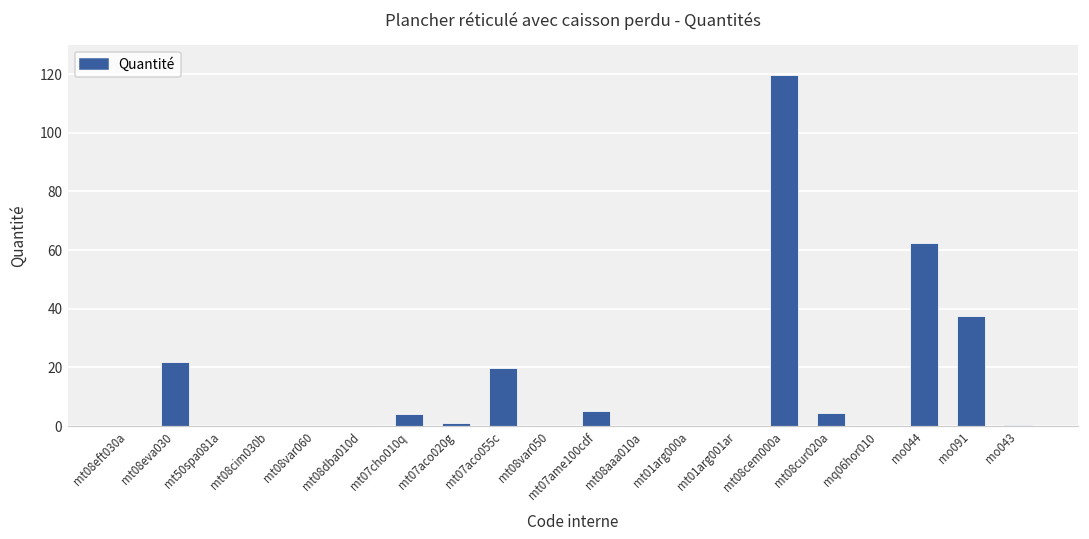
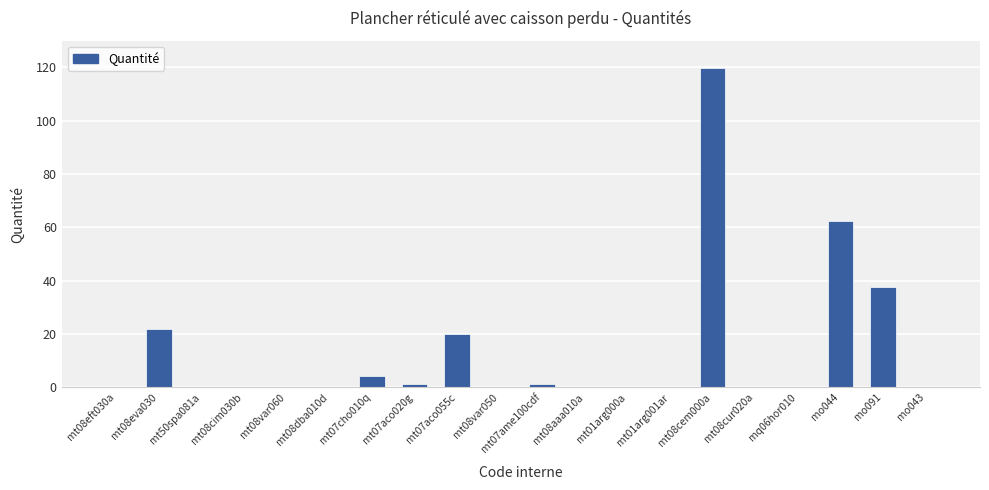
mt07ame100cdf: 5 -> 1
mt08cur020a: 5 -> 0
